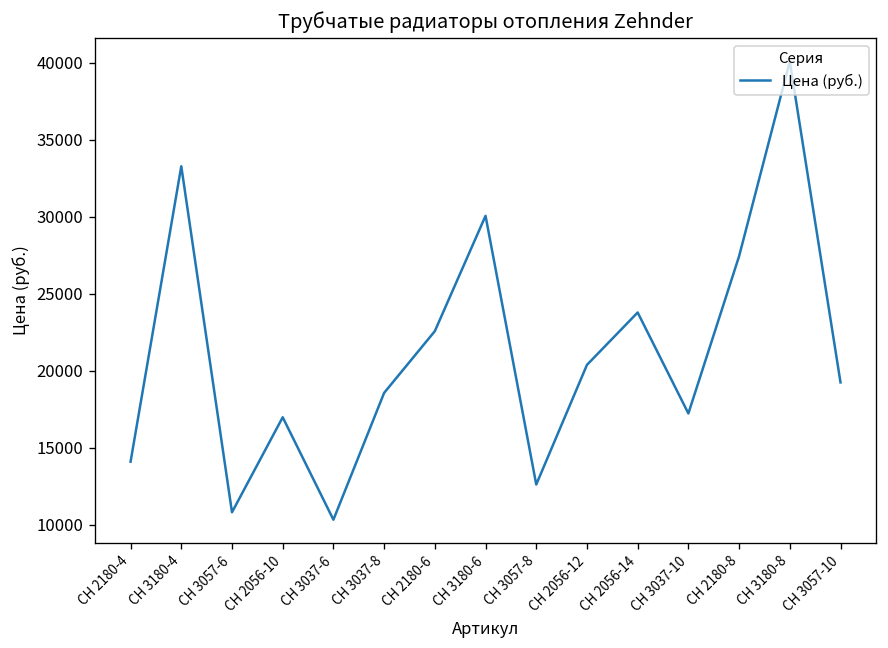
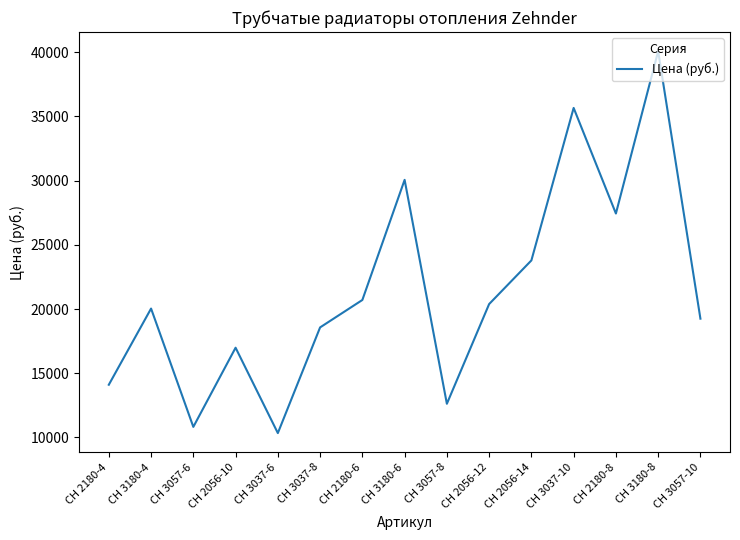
CH 3180-4: 33300 -> 20000
CH 2180-6: 22600 -> 20700
CH 3037-10: 17200 -> 35700
